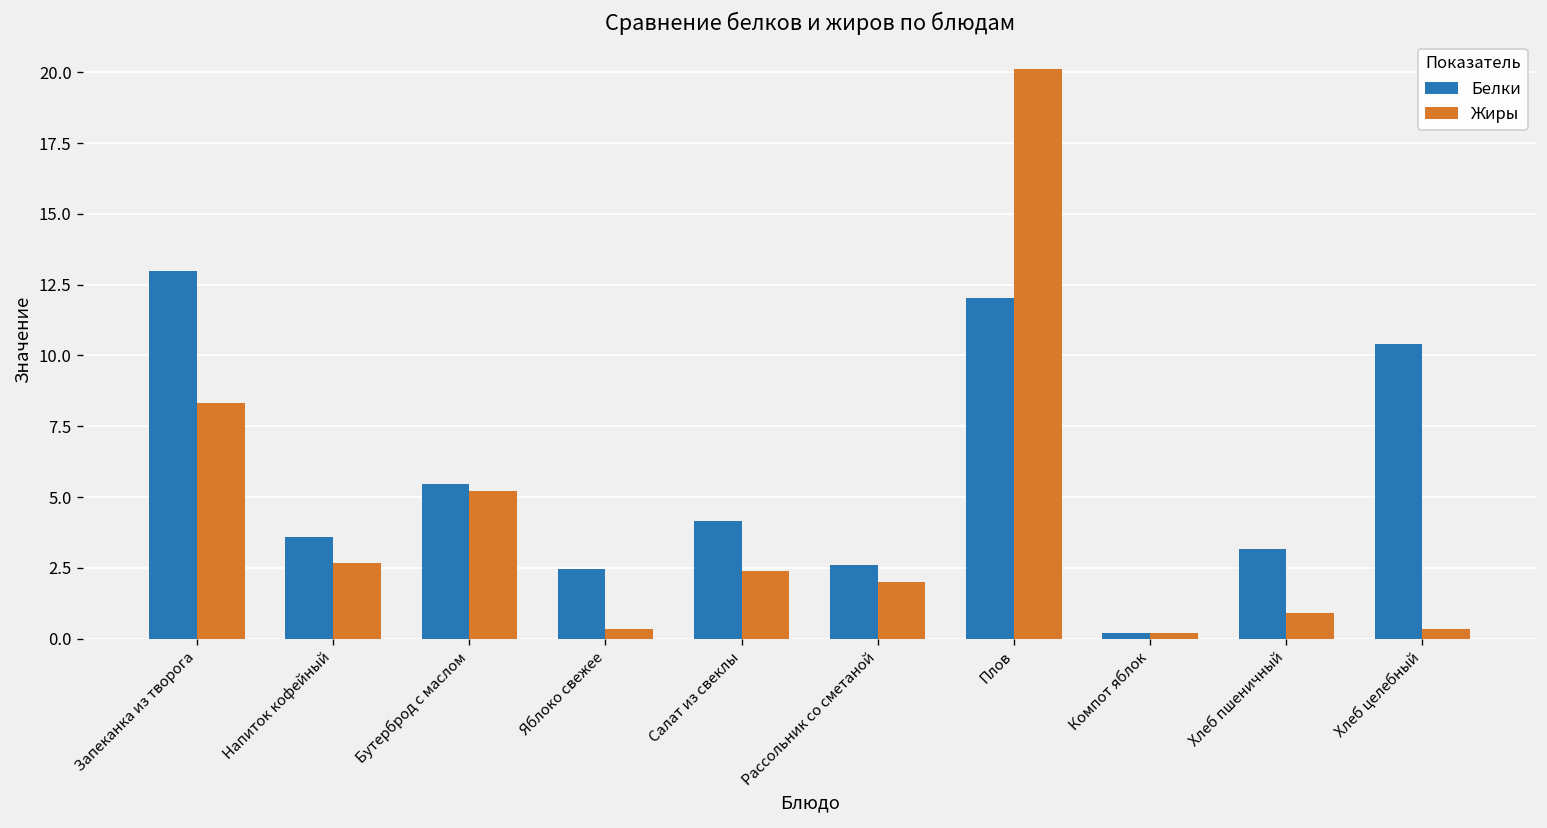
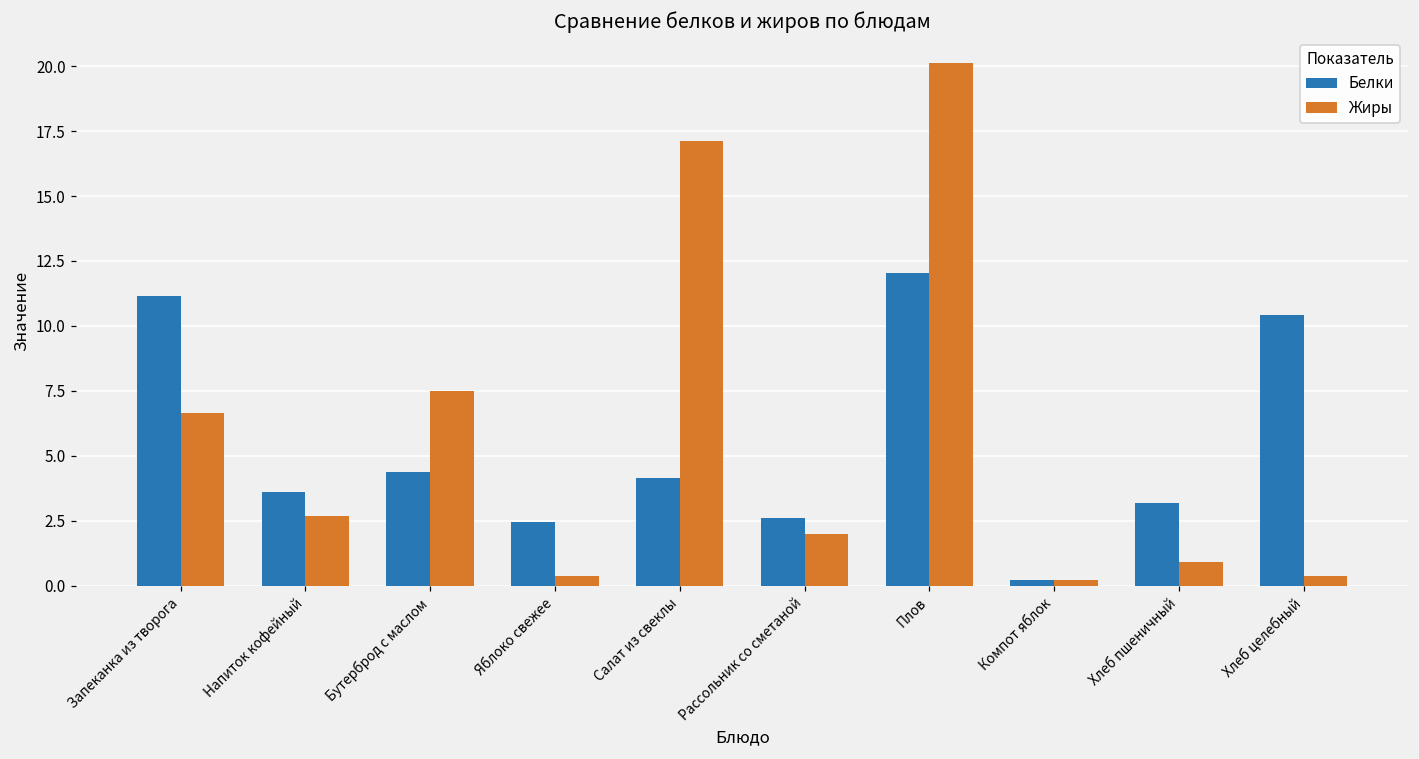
Белки, Запеканка из творога: 13.0 -> 11.2
Жиры, Запеканка из творога: 8.3 -> 6.7
Белки, Бутерброд с маслом: 5.5 -> 4.4
Жиры, Бутерброд с маслом: 5.2 -> 7.5
Жиры, Салат из свеклы: 2.4 -> 17.1
